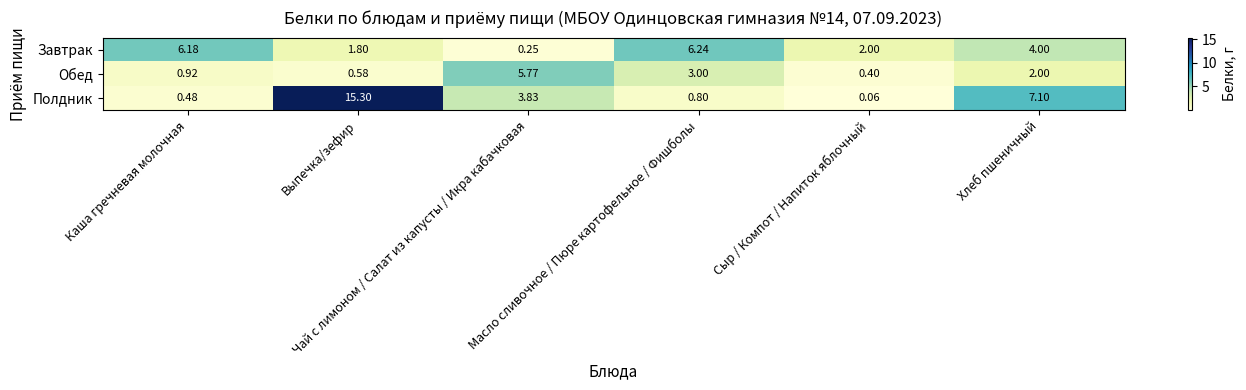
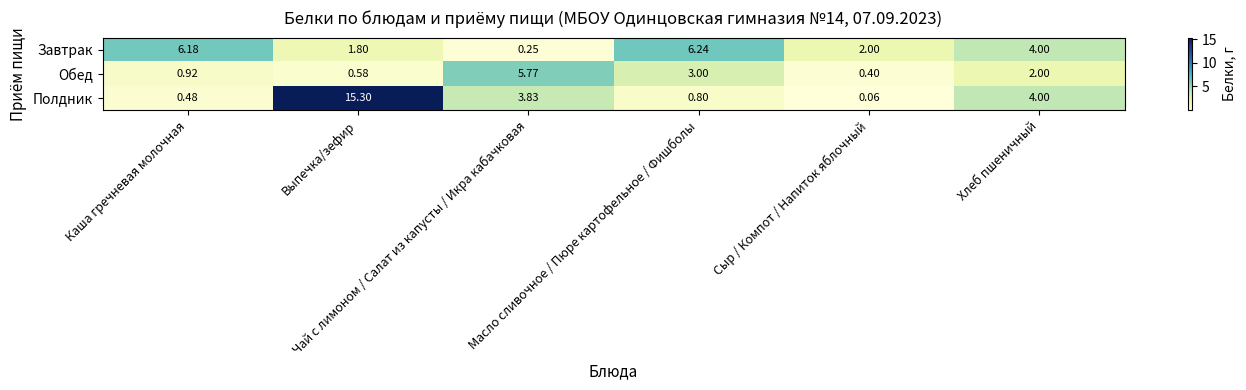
Полдник, Хлеб пшеничный: 7.10 -> 4.00
